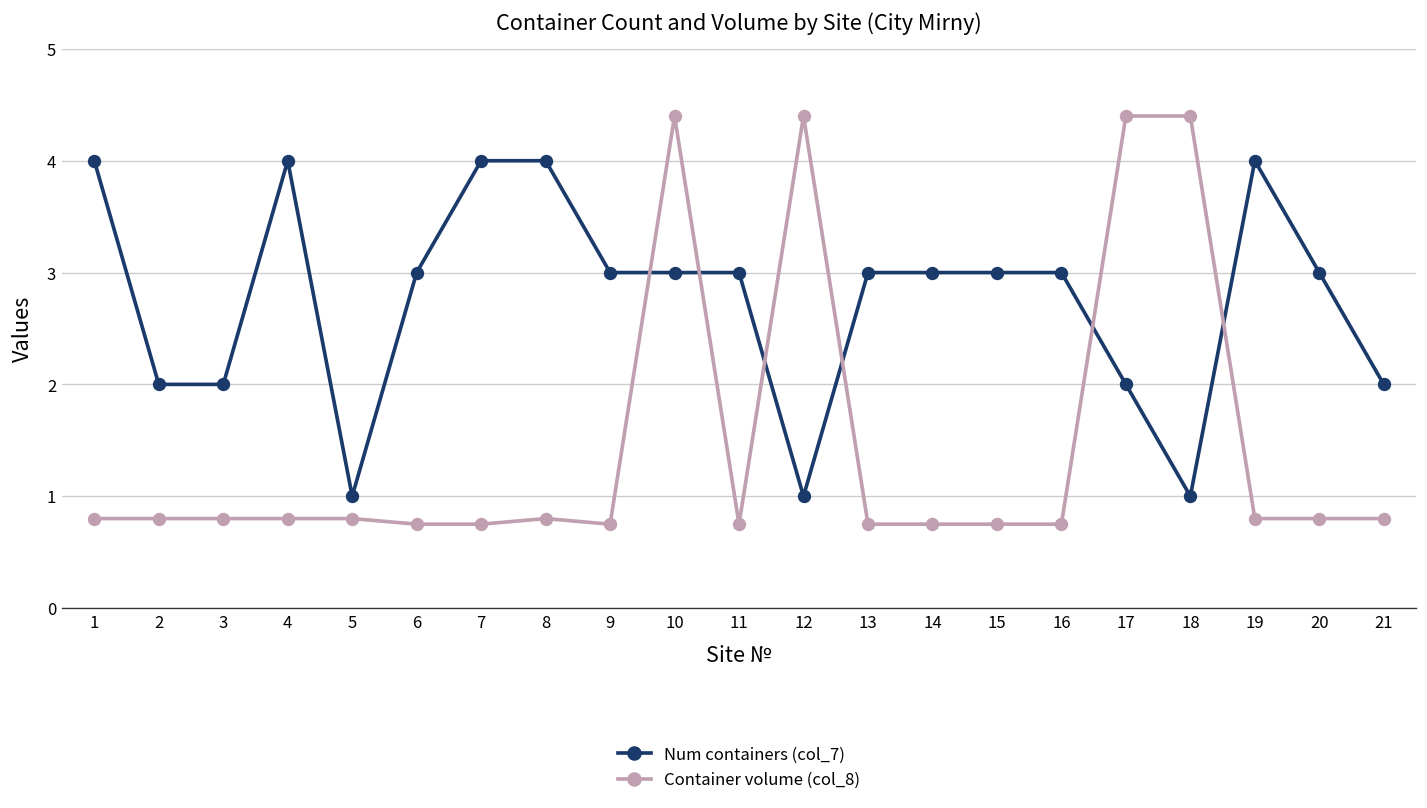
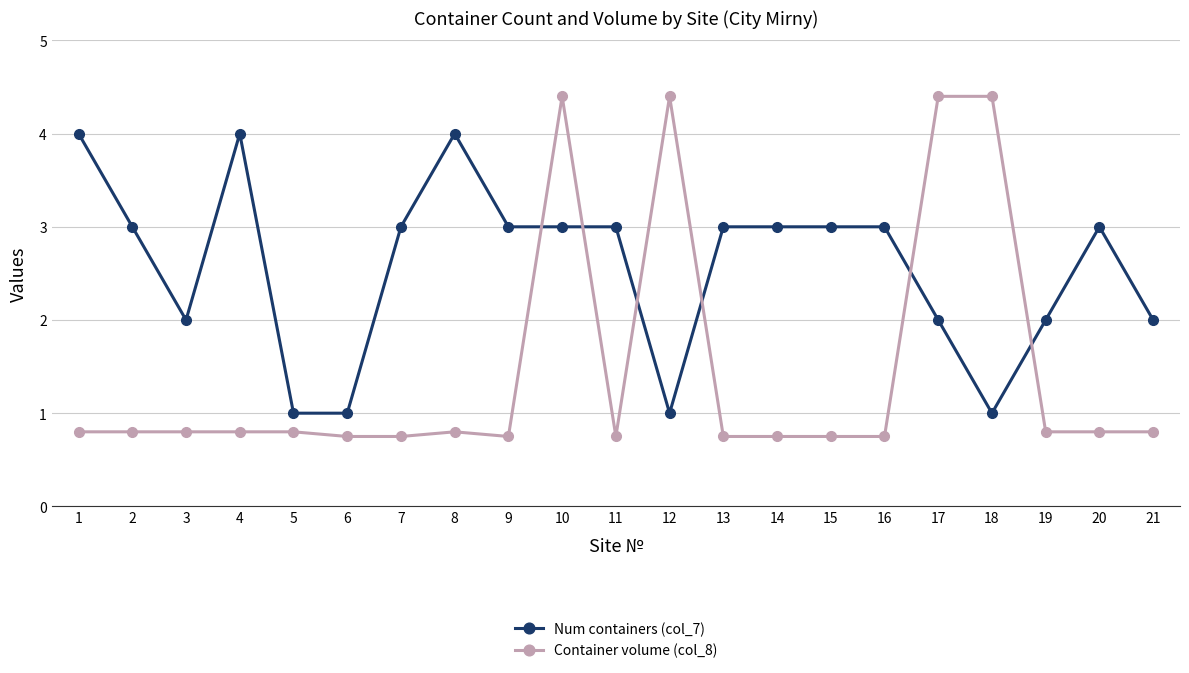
Num containers (col_7), 2: 2 -> 3
Num containers (col_7), 6: 3 -> 1
Num containers (col_7), 7: 4 -> 3
Num containers (col_7), 19: 4 -> 2
